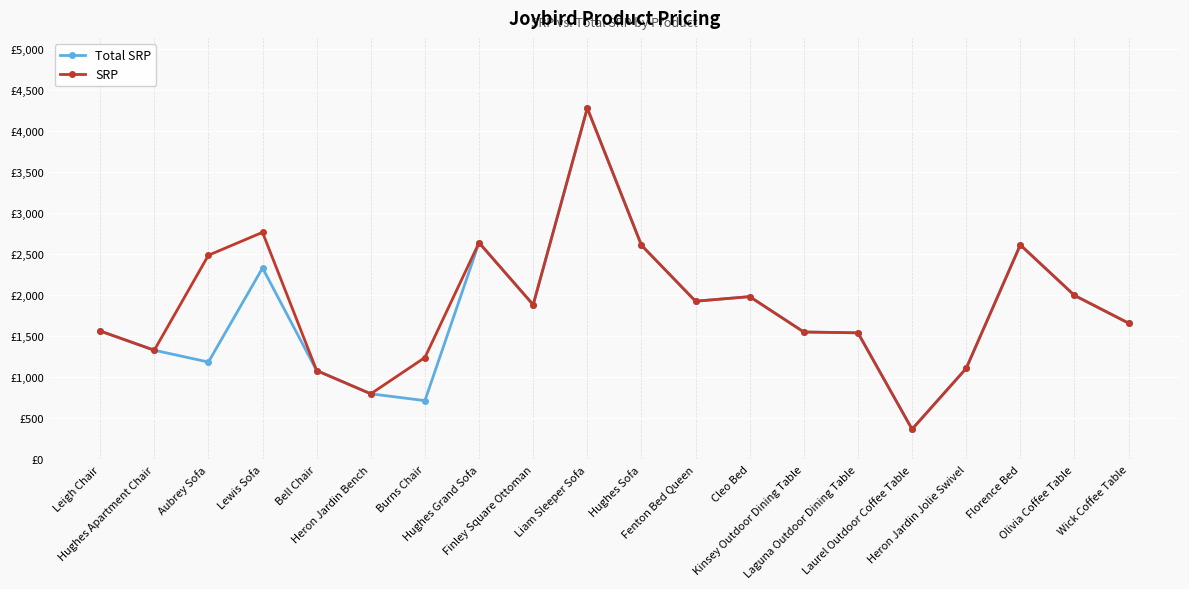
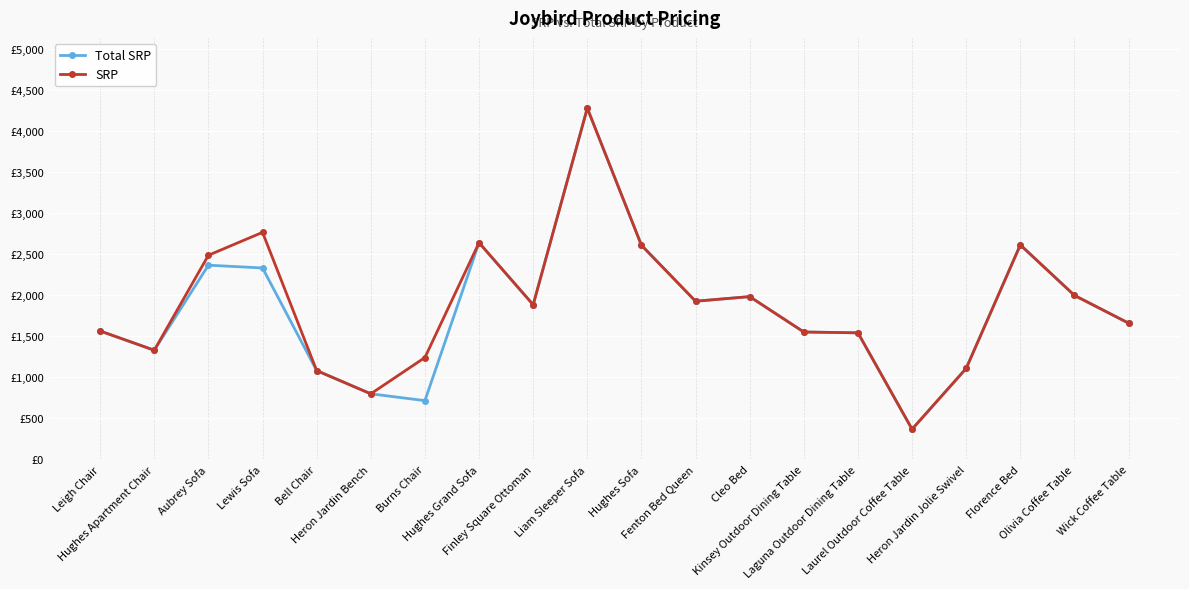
Total SRP, Aubrey Sofa: £1,200 -> £2,400
